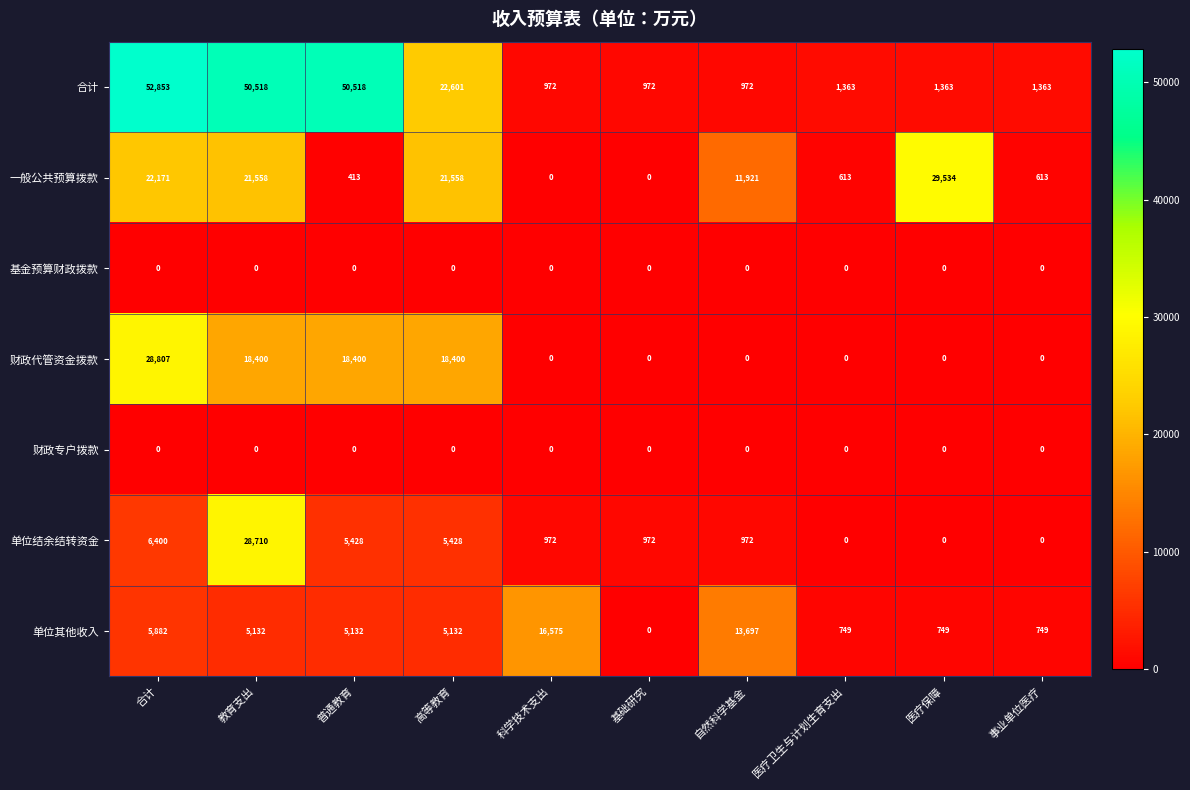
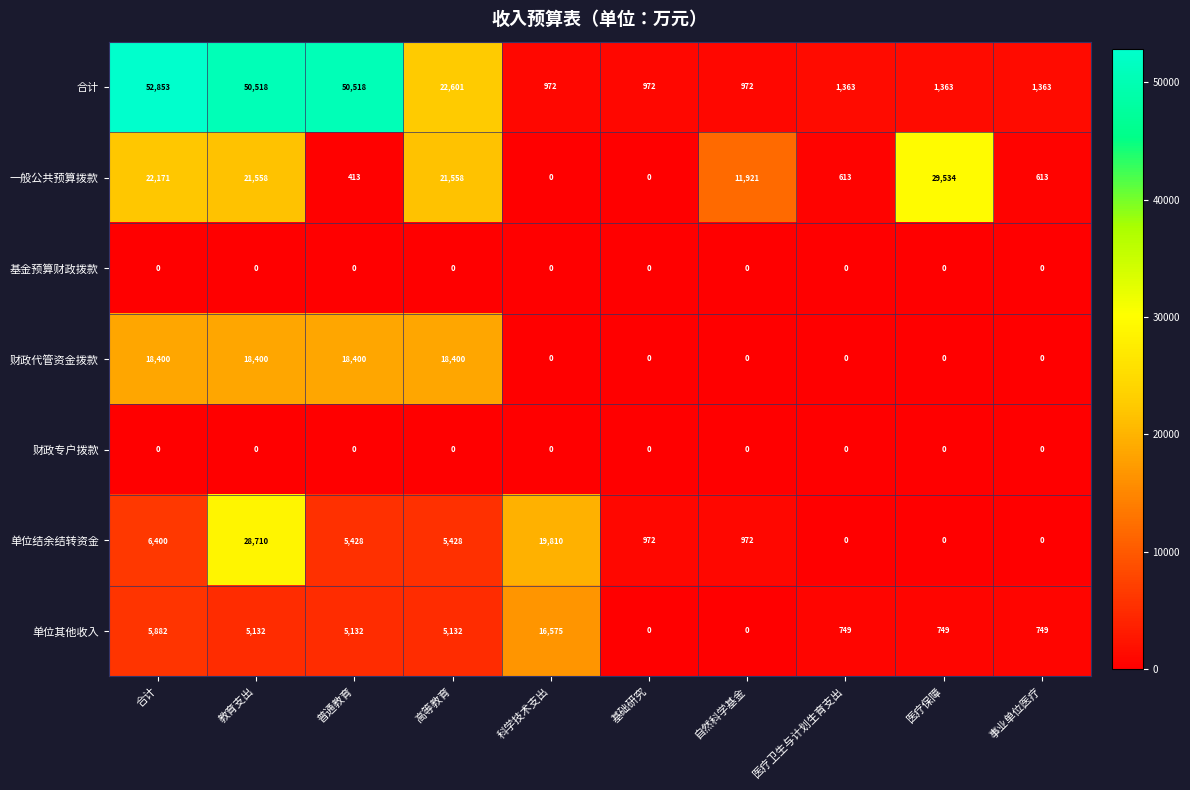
财政代管资金拨款, 合计: 28,807 -> 18,400
单位结余结转资金, 科学技术支出: 972 -> 19,810
单位其他收入, 自然科学基金: 13,697 -> 0
